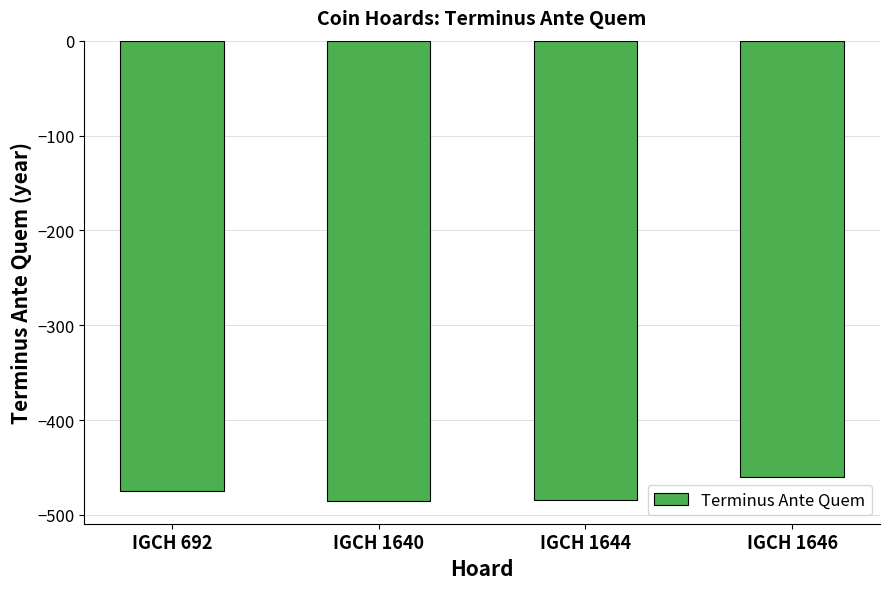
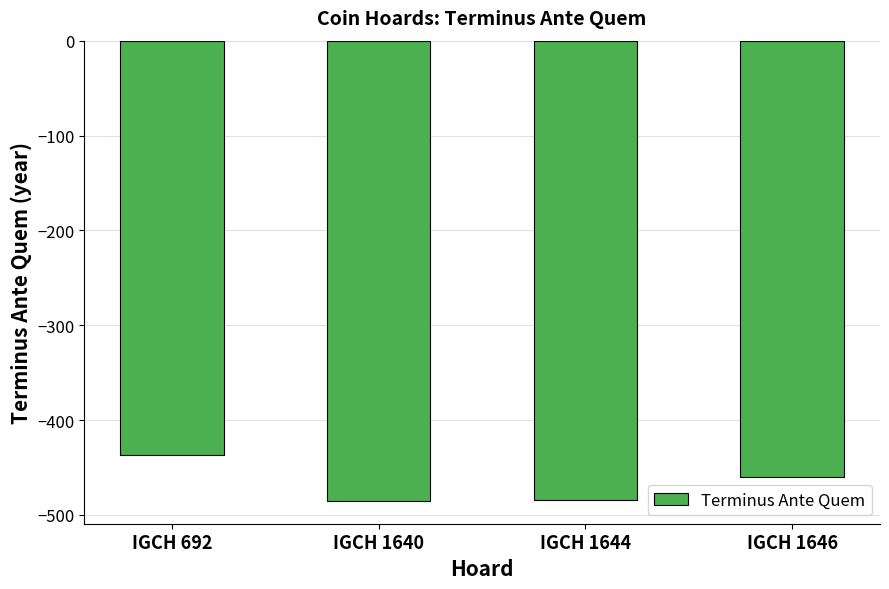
IGCH 692: -480 -> -440
